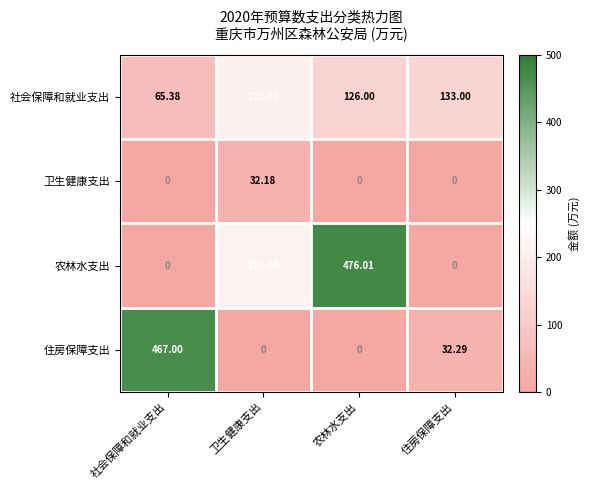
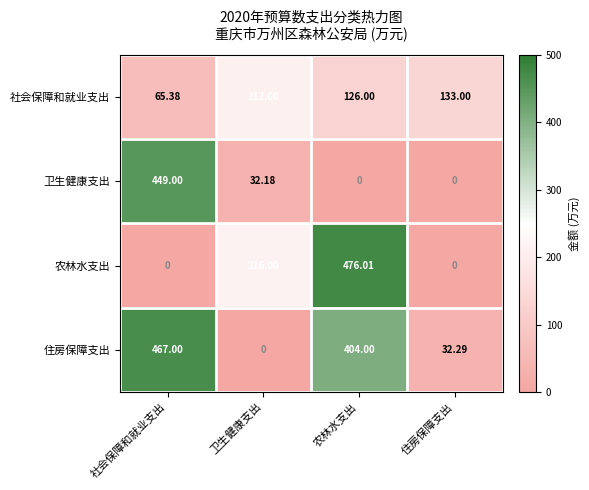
卫生健康支出, 社会保障和就业支出: 0 -> 449.00
住房保障支出, 农林水支出: 0 -> 404.00
